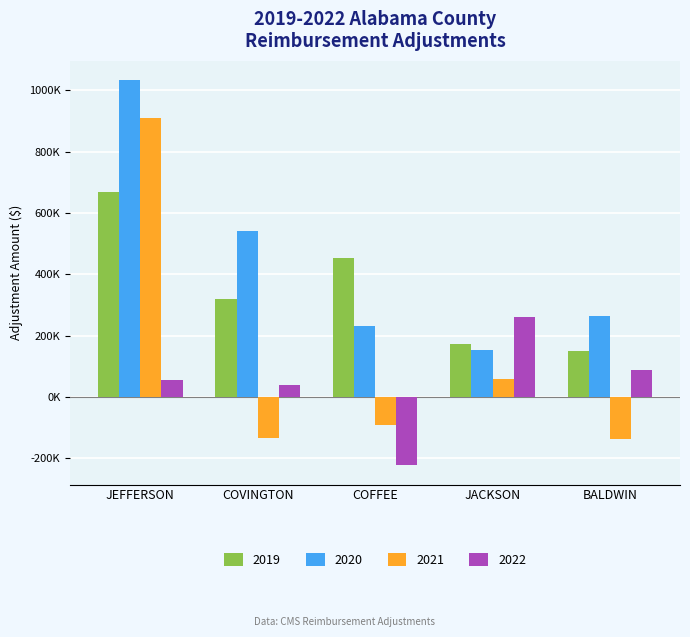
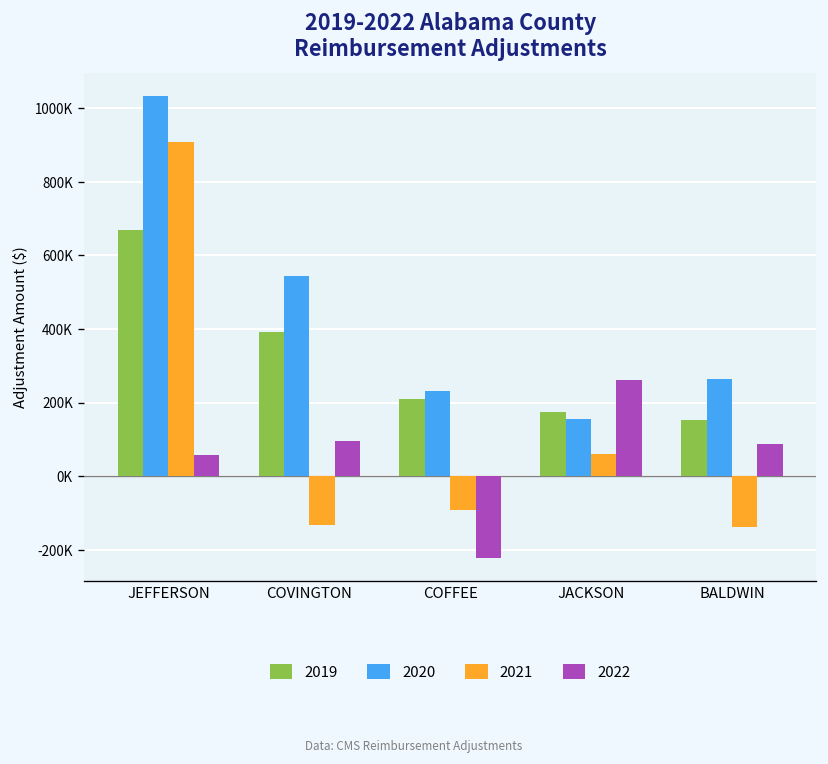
2019, COVINGTON: 320000 -> 390000
2022, COVINGTON: 40000 -> 100000
2019, COFFEE: 460000 -> 210000
